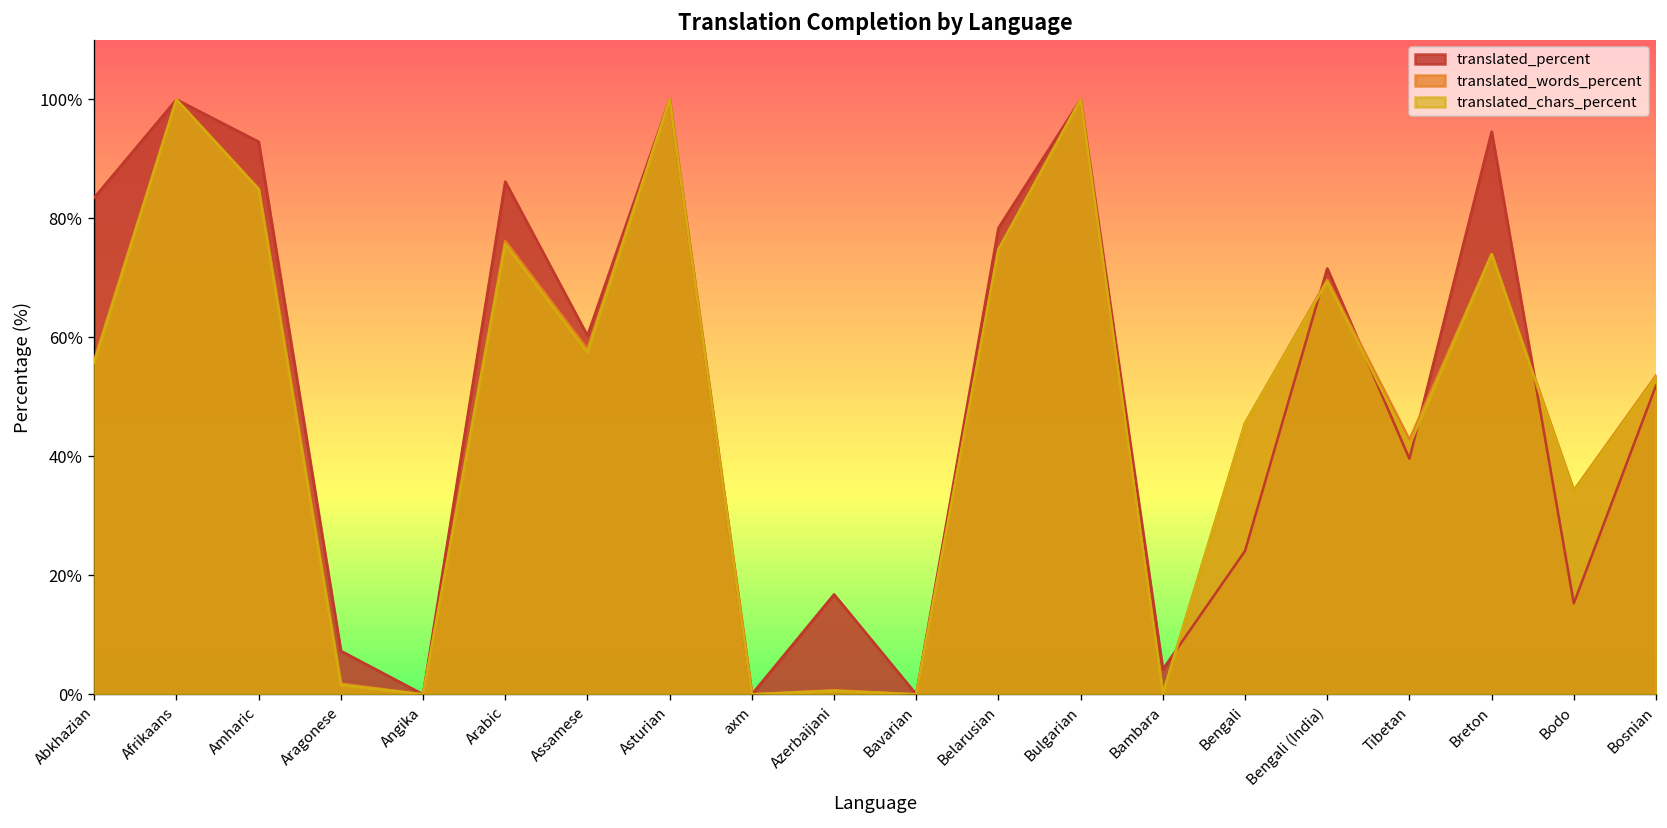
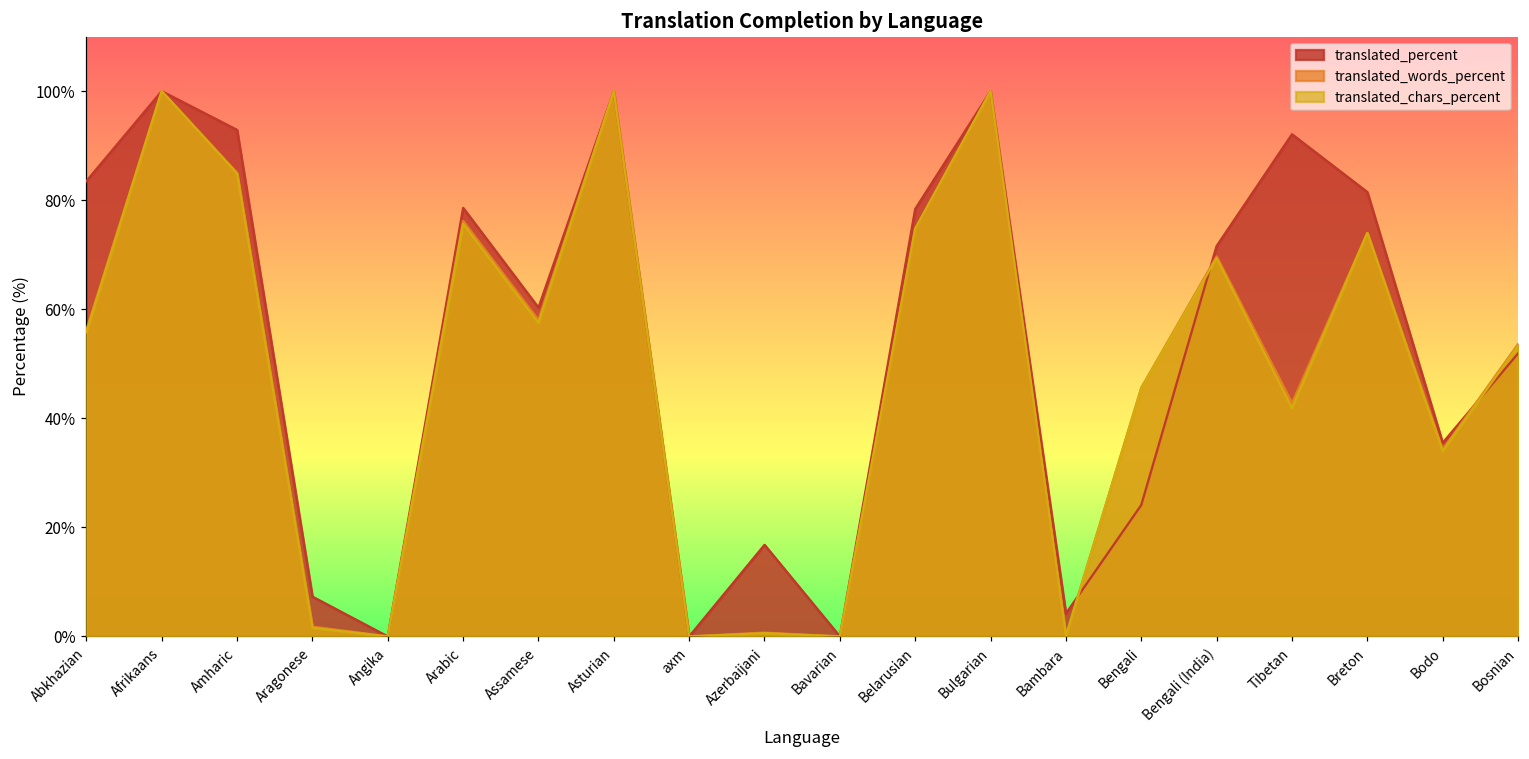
translated_percent, Arabic: 86% -> 79%
translated_percent, Tibetan: 40% -> 92%
translated_percent, Breton: 95% -> 82%
translated_percent, Bodo: 15% -> 36%
